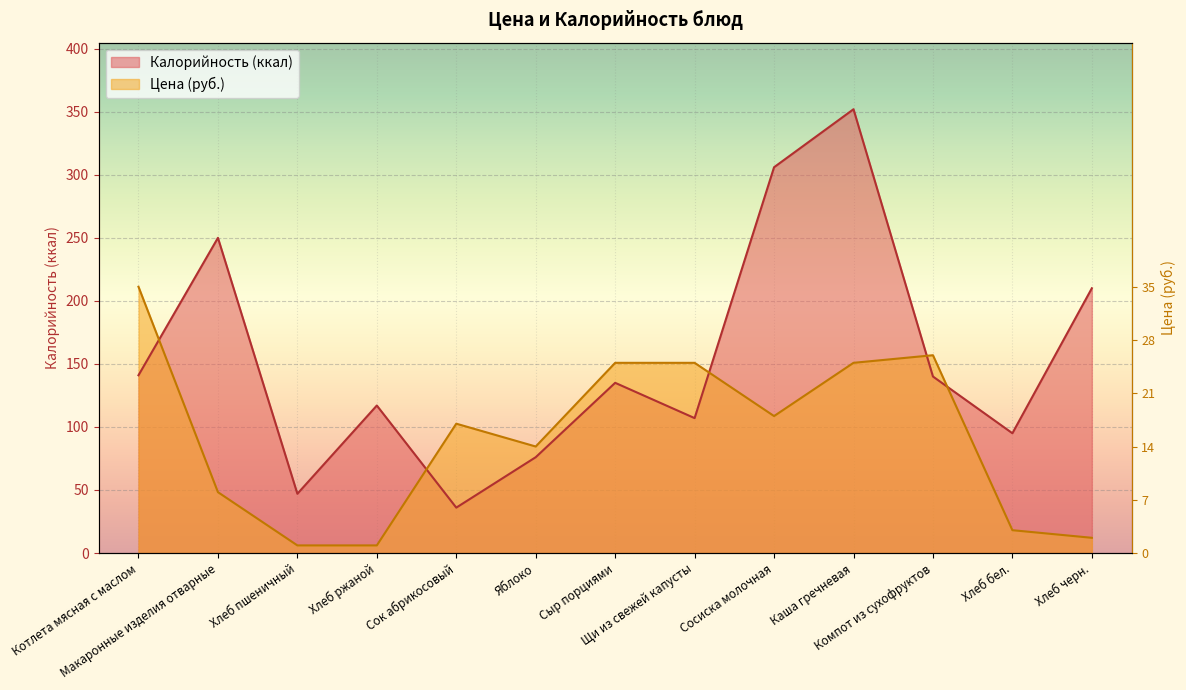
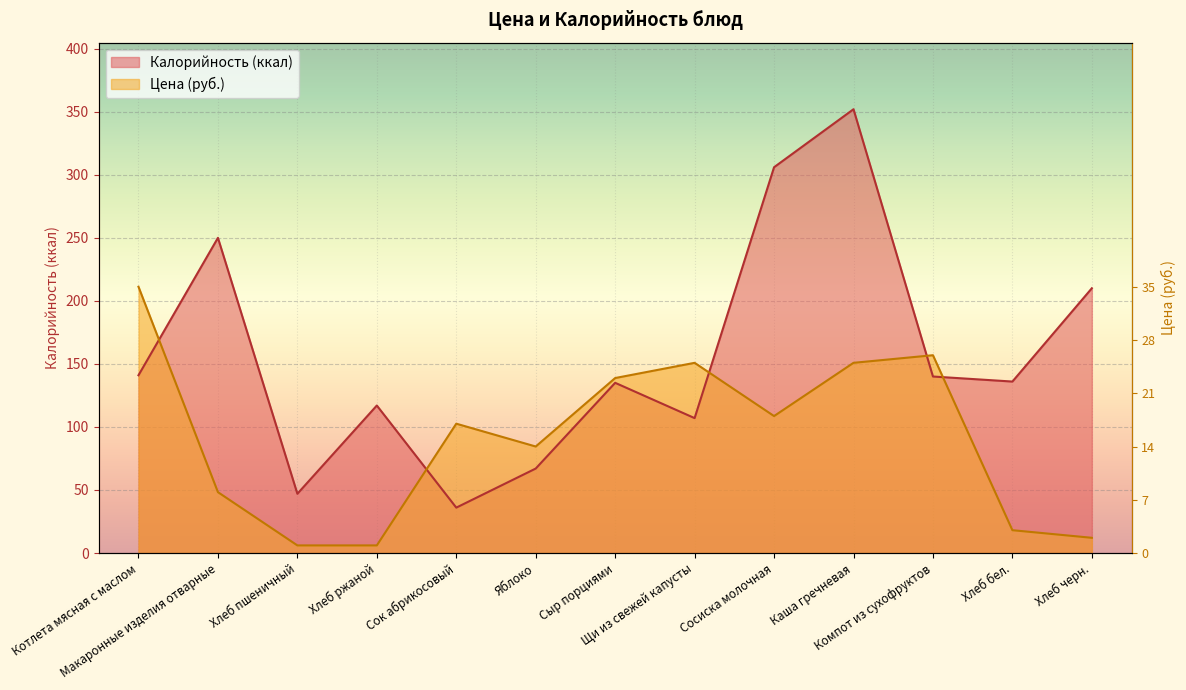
Калорийность (ккал), Яблоко: 76 -> 67
Цена (руб.), Сыр порциями: 151 -> 139
Калорийность (ккал), Хлеб бел.: 95 -> 136
